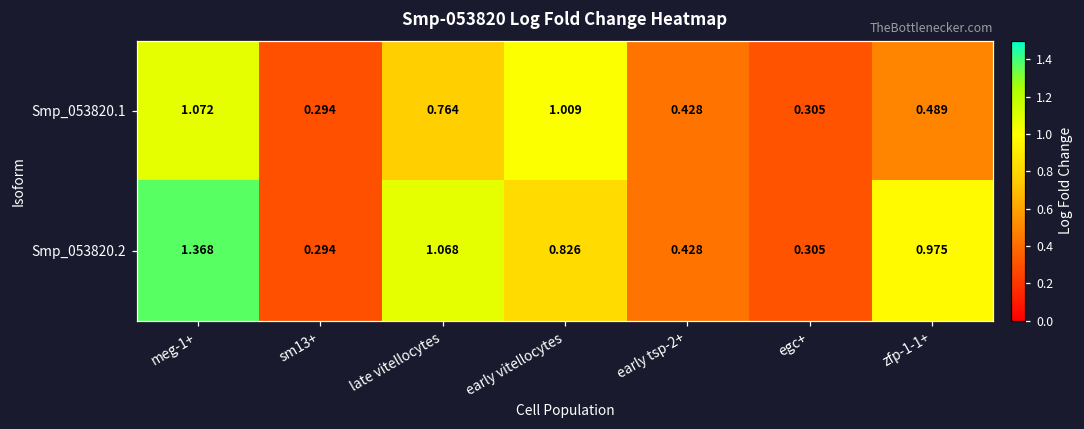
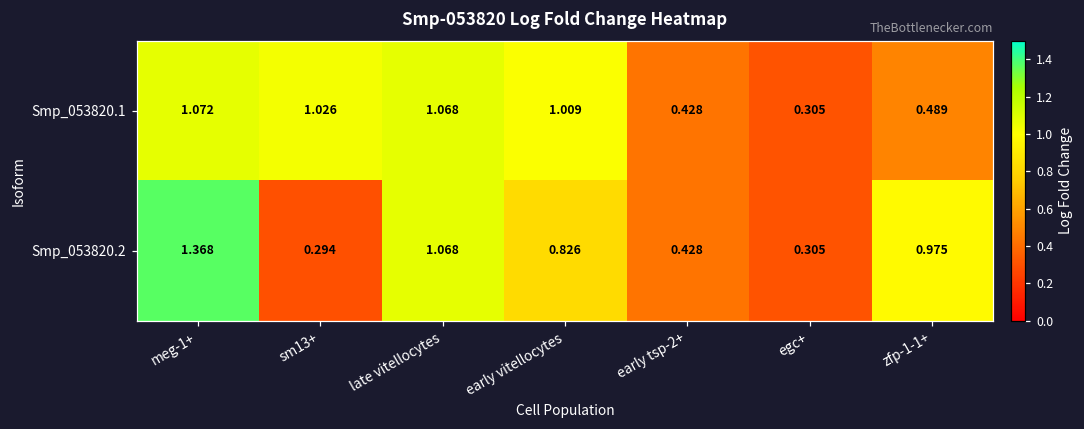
Smp_053820.1, sm13+: 0.294 -> 1.026
Smp_053820.1, late vitellocytes: 0.764 -> 1.068
